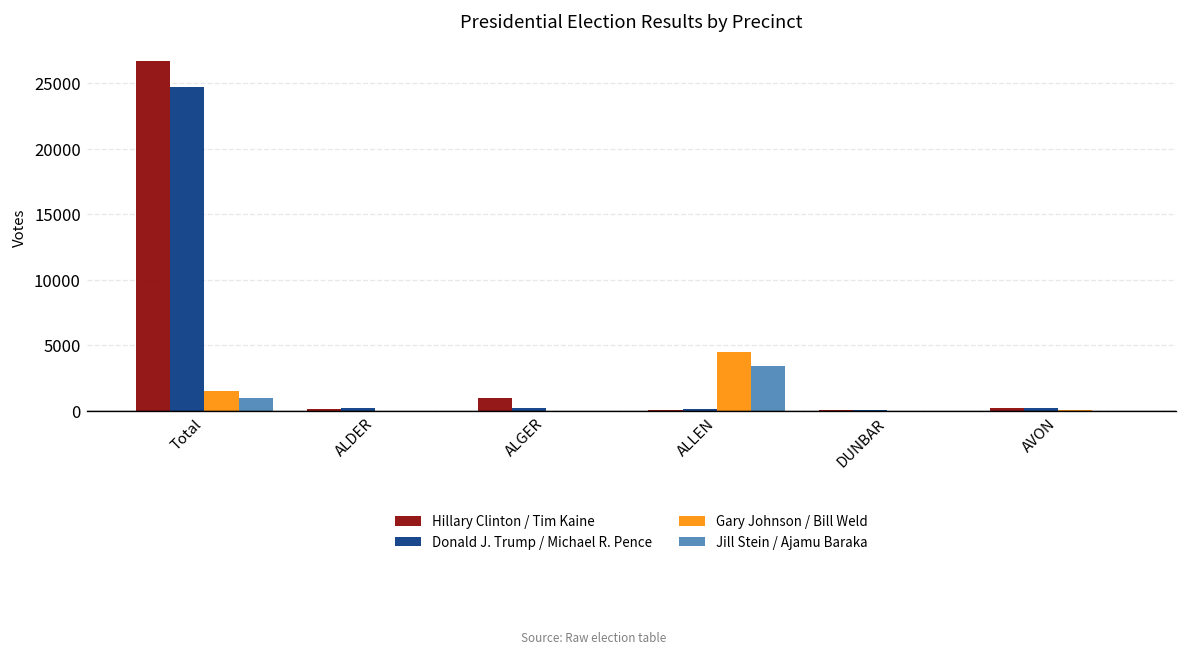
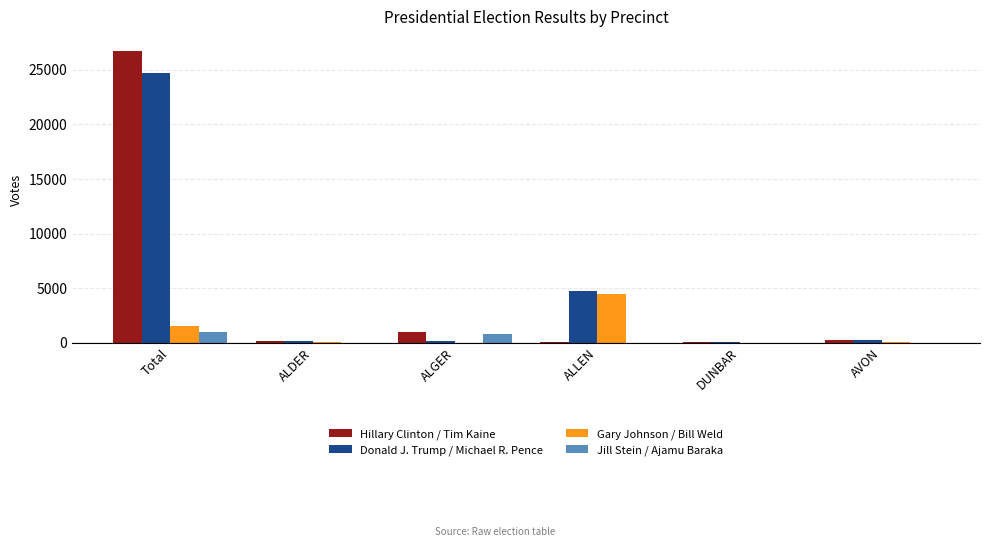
Jill Stein / Ajamu Baraka, ALGER: 0 -> 800
Donald J. Trump / Michael R. Pence, ALLEN: 200 -> 4800
Jill Stein / Ajamu Baraka, ALLEN: 3400 -> 0
